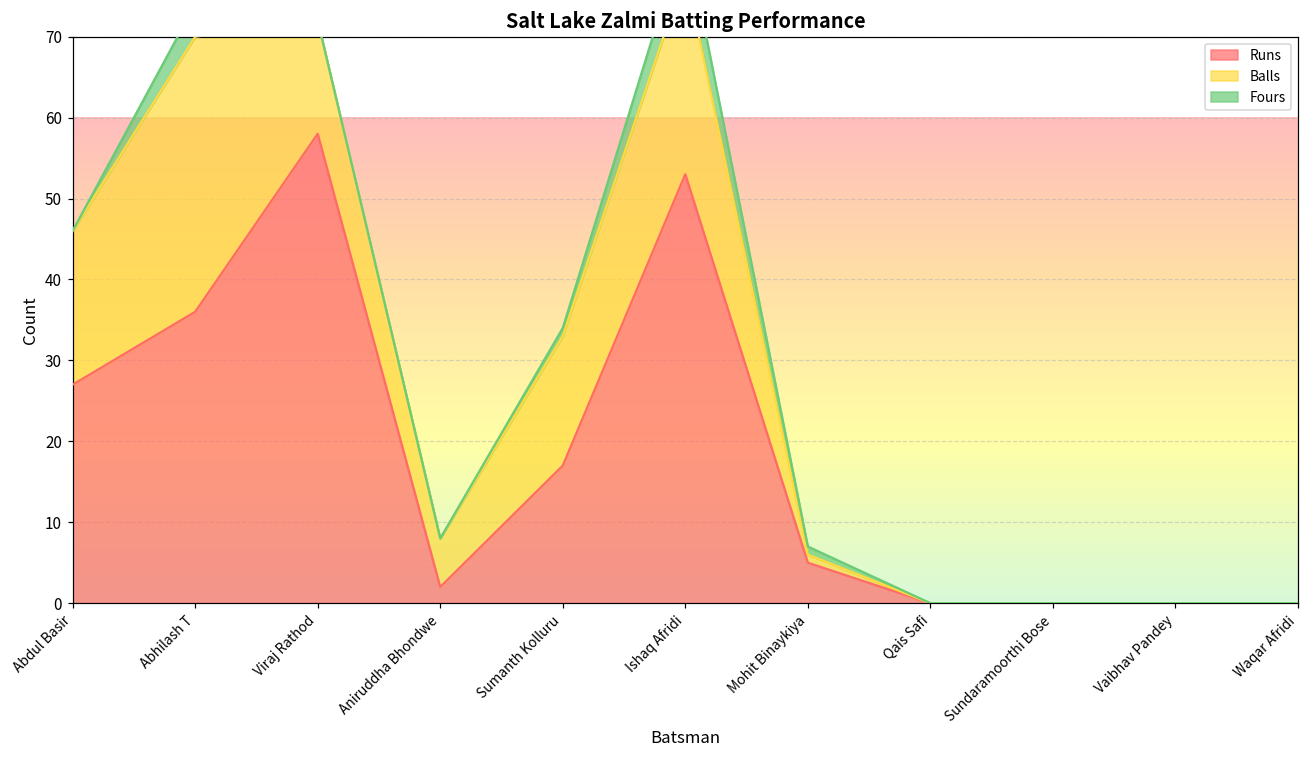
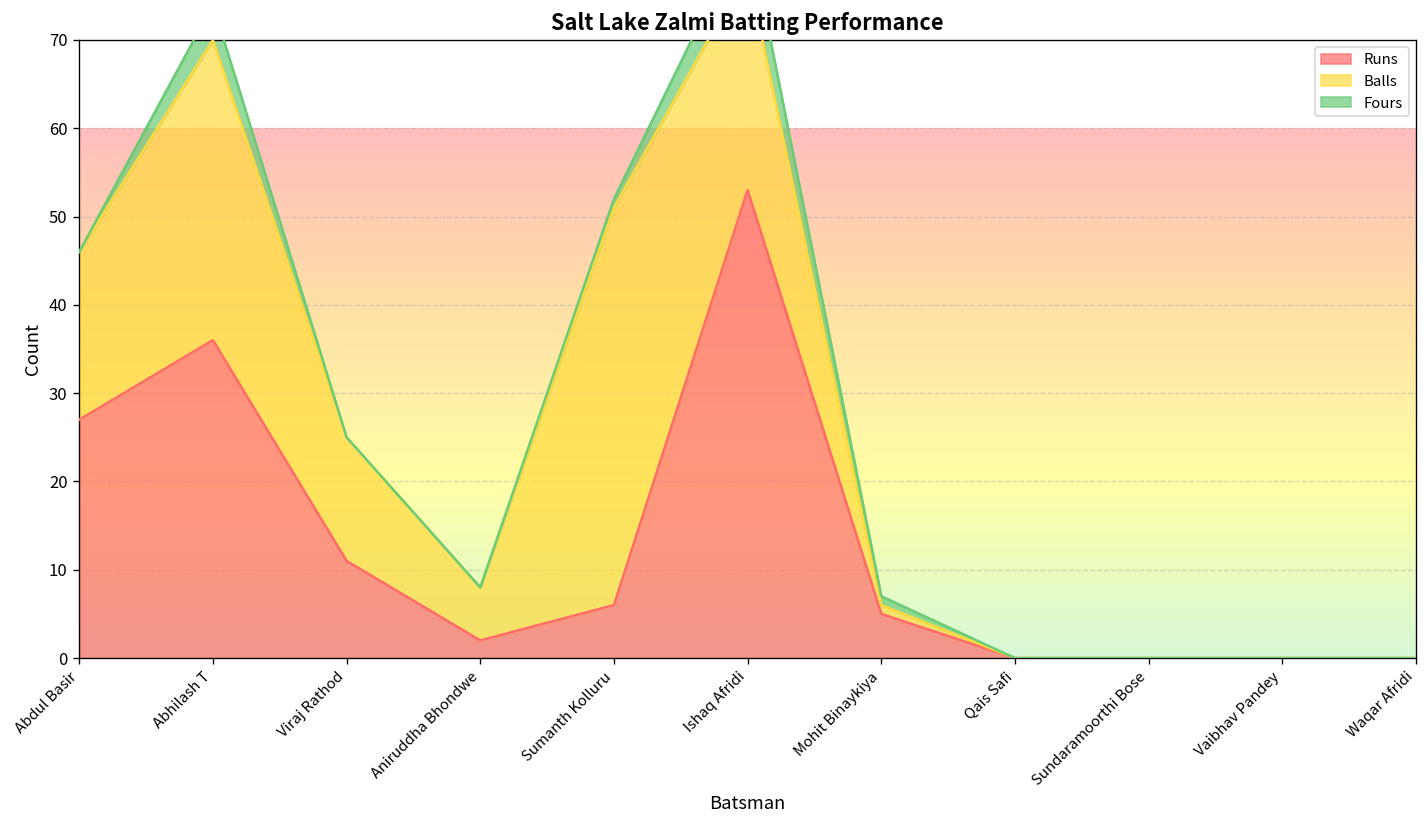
Runs, Viraj Rathod: 58 -> 11
Runs, Sumanth Kolluru: 17 -> 6
Balls, Sumanth Kolluru: 16 -> 45
